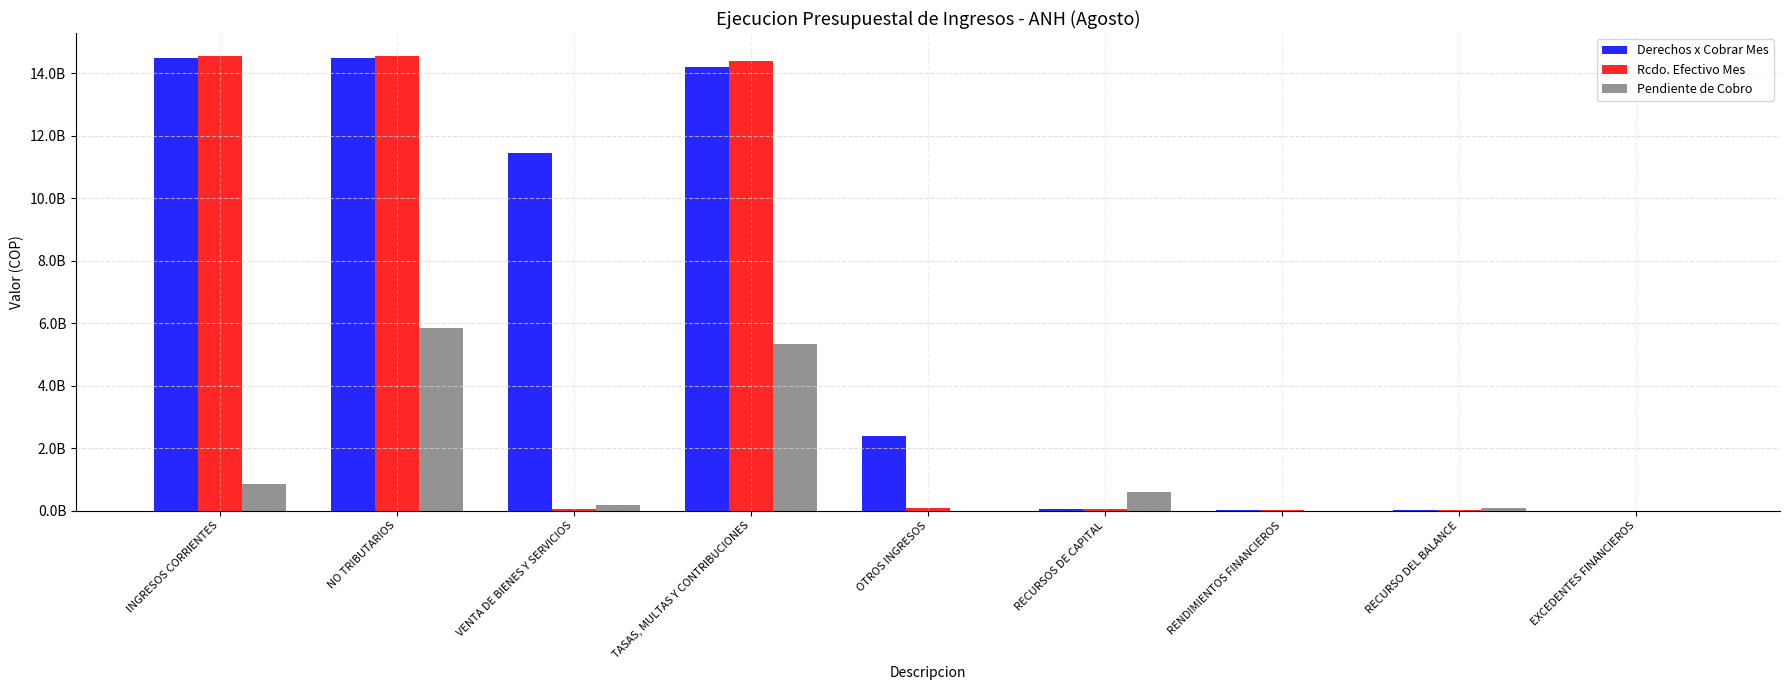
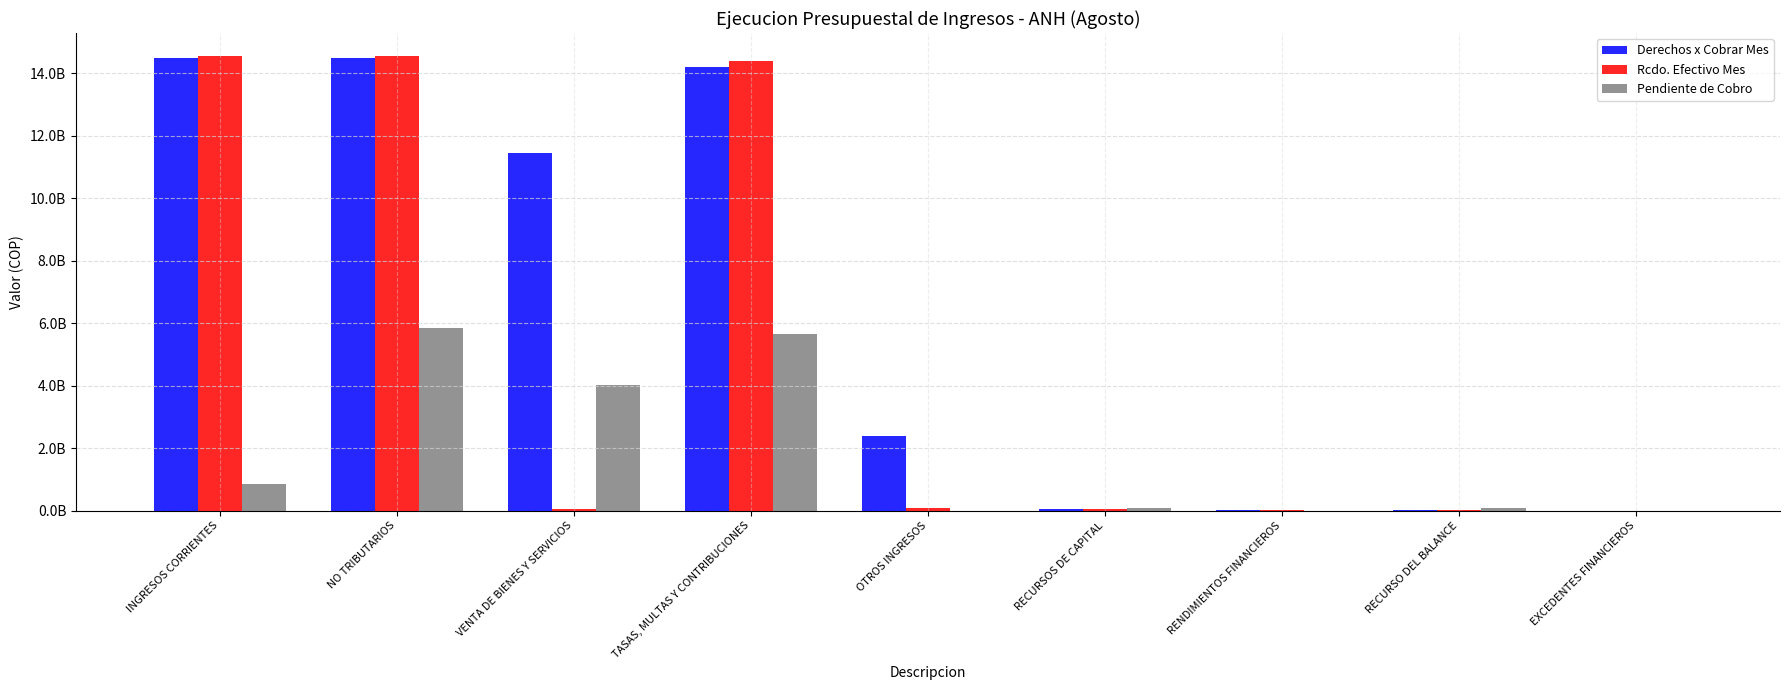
Pendiente de Cobro, VENTA DE BIENES Y SERVICIOS: 200000000 -> 4000000000
Pendiente de Cobro, TASAS, MULTAS Y CONTRIBUCIONES: 5300000000 -> 5700000000
Pendiente de Cobro, RECURSOS DE CAPITAL: 600000000 -> 100000000
